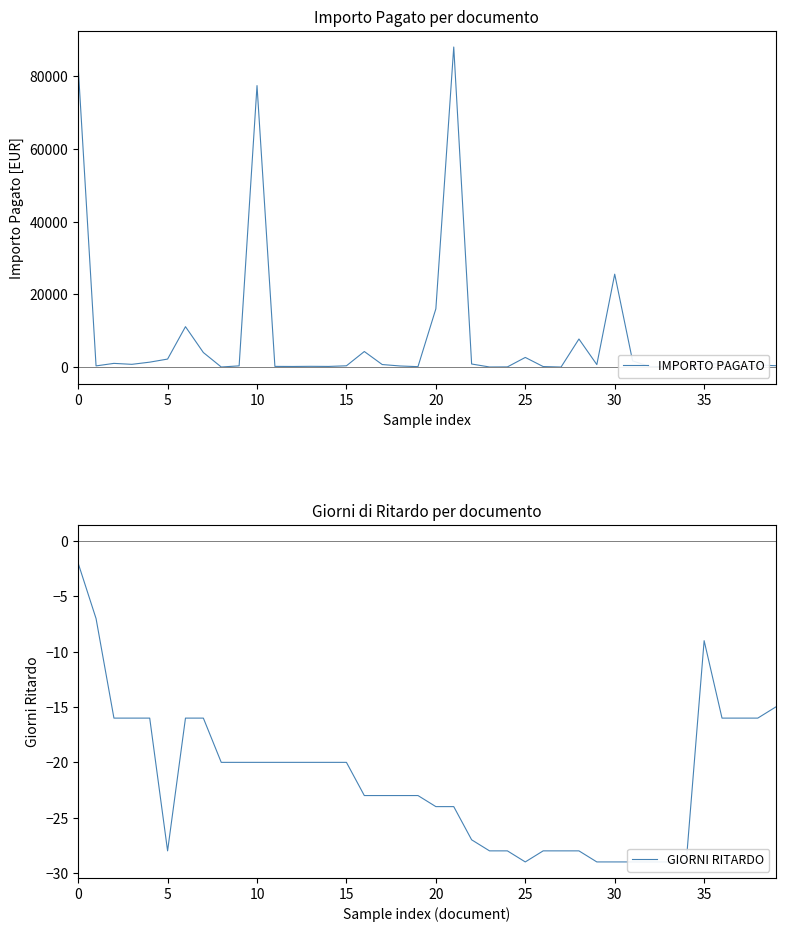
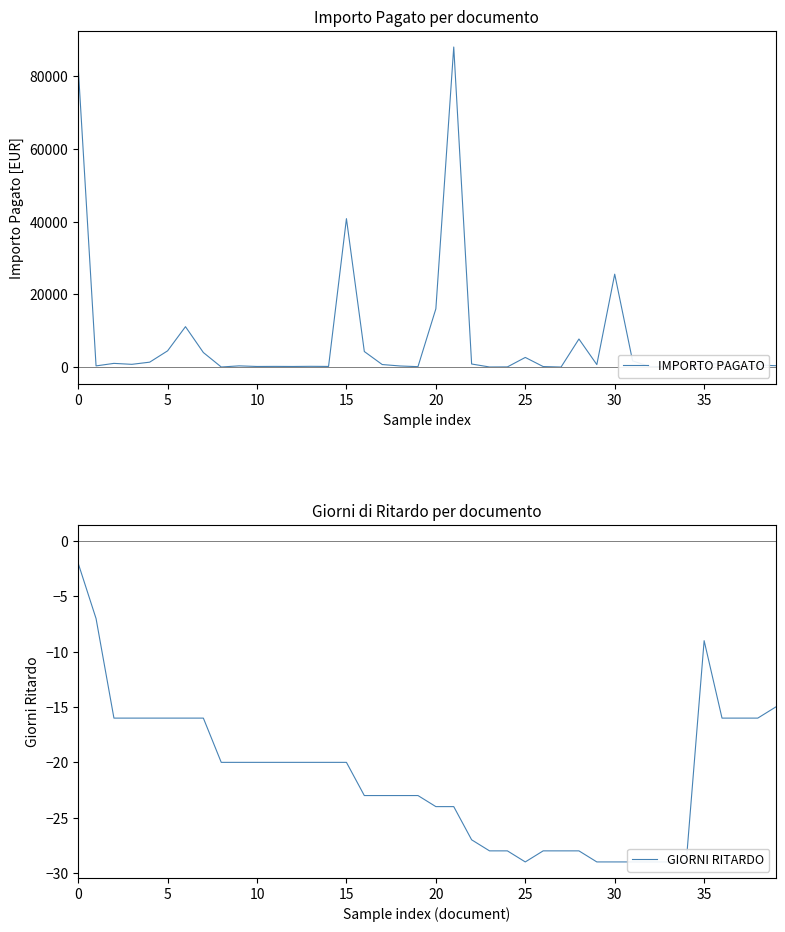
Importo Pagato per documento, 5: 2000 -> 4000
Importo Pagato per documento, 10: 77000 -> 0
Importo Pagato per documento, 15: 0 -> 41000
Giorni di Ritardo per documento, 5: -28 -> -16
